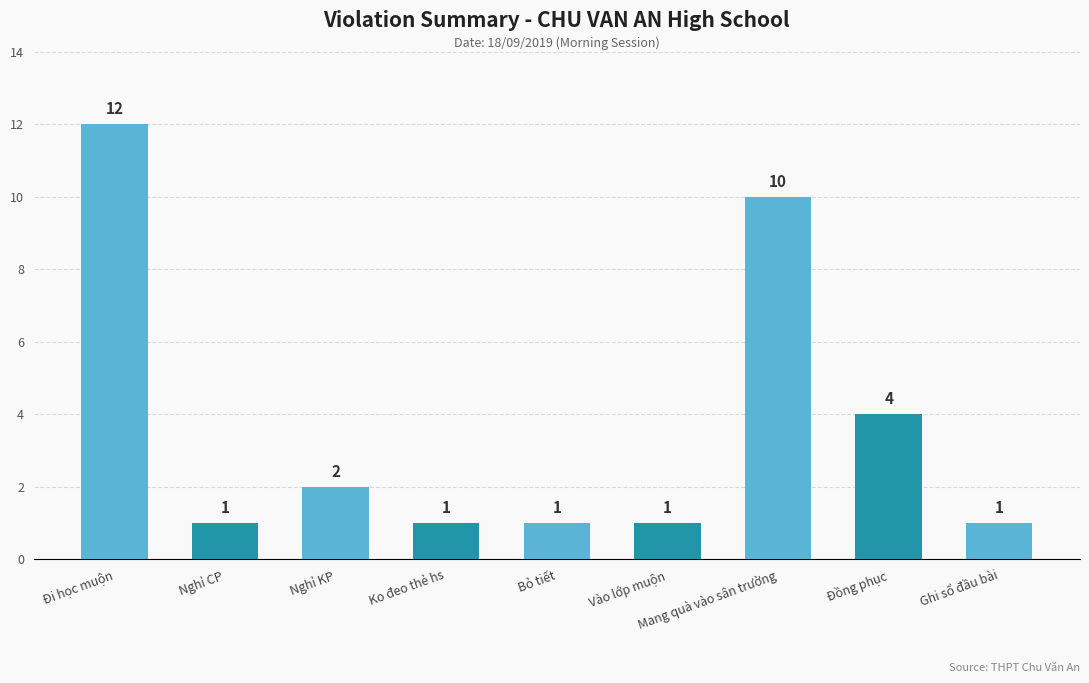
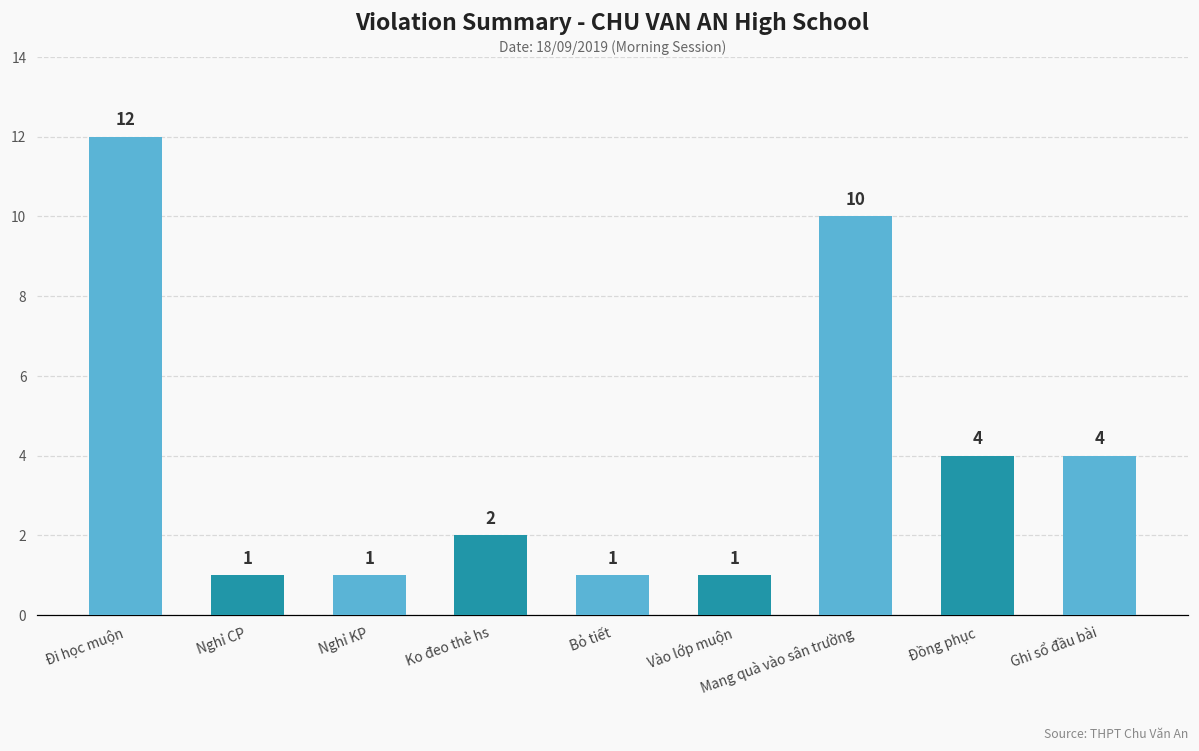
Nghỉ KP: 2 -> 1
Ko đeo thẻ hs: 1 -> 2
Ghi sổ đầu bài: 1 -> 4
